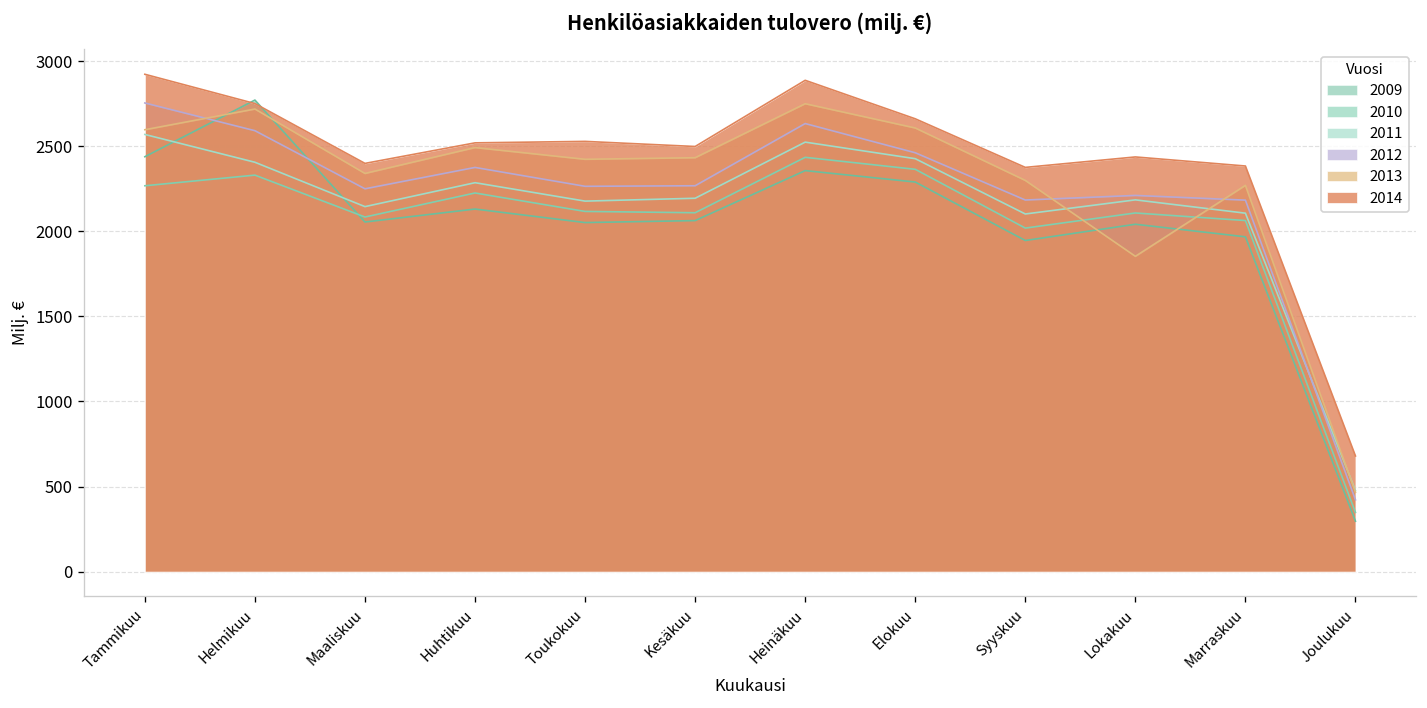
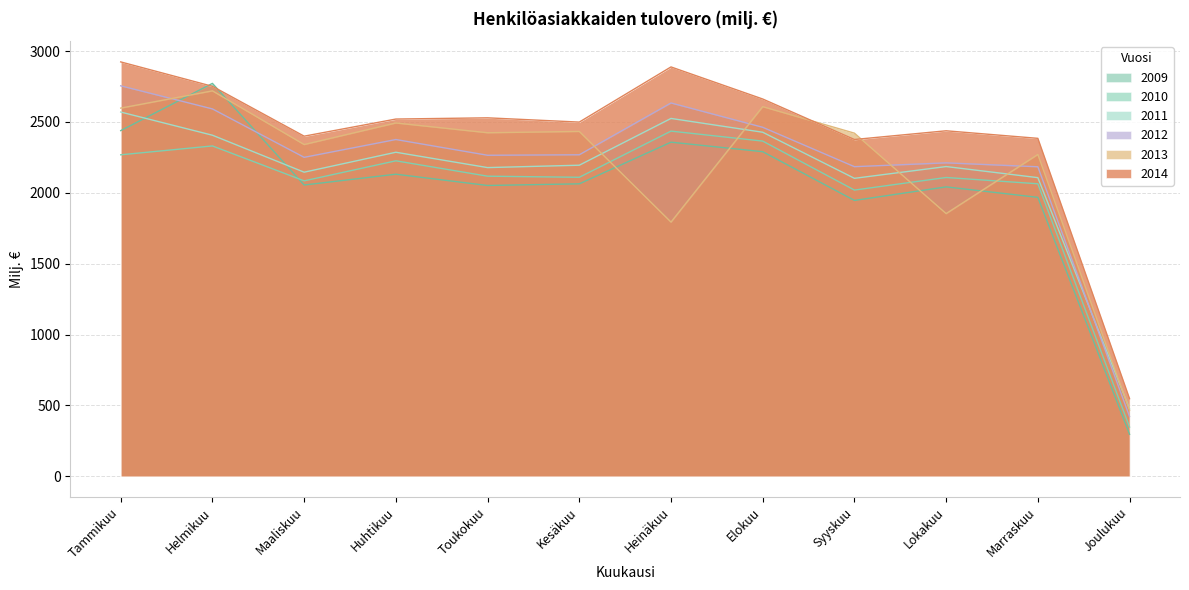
2013, Heinäkuu: 2750 -> 1790
2013, Syyskuu: 2300 -> 2420
2014, Joulukuu: 680 -> 550
